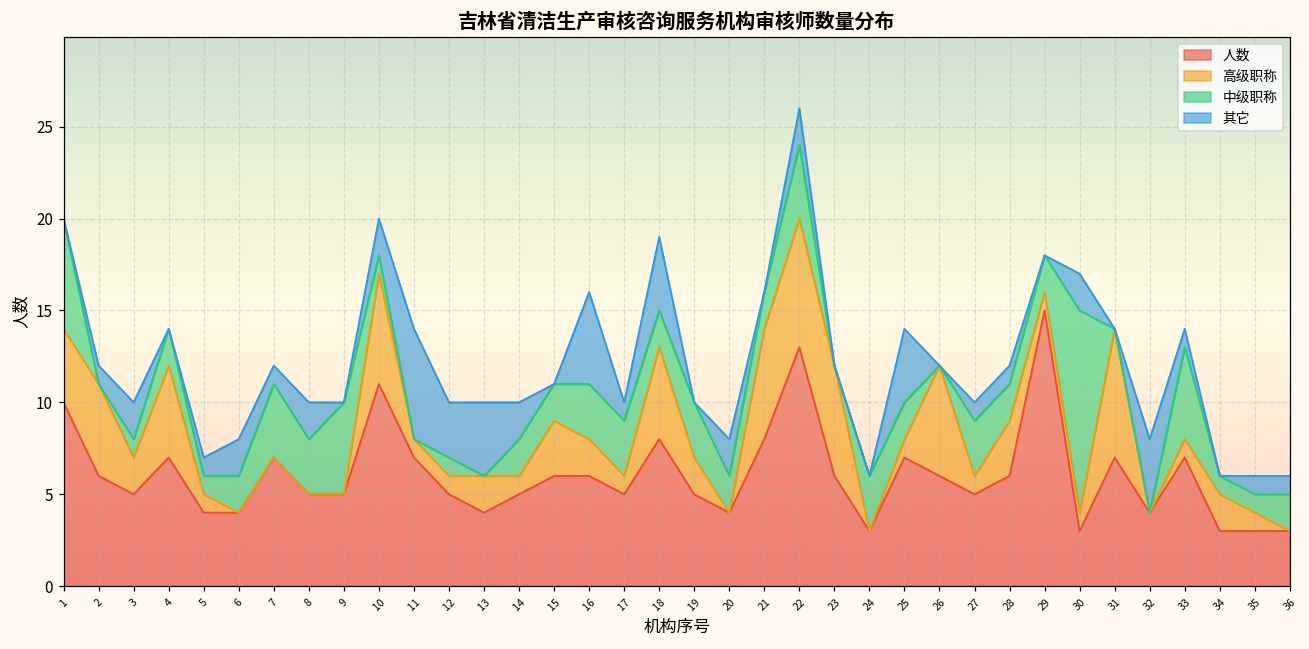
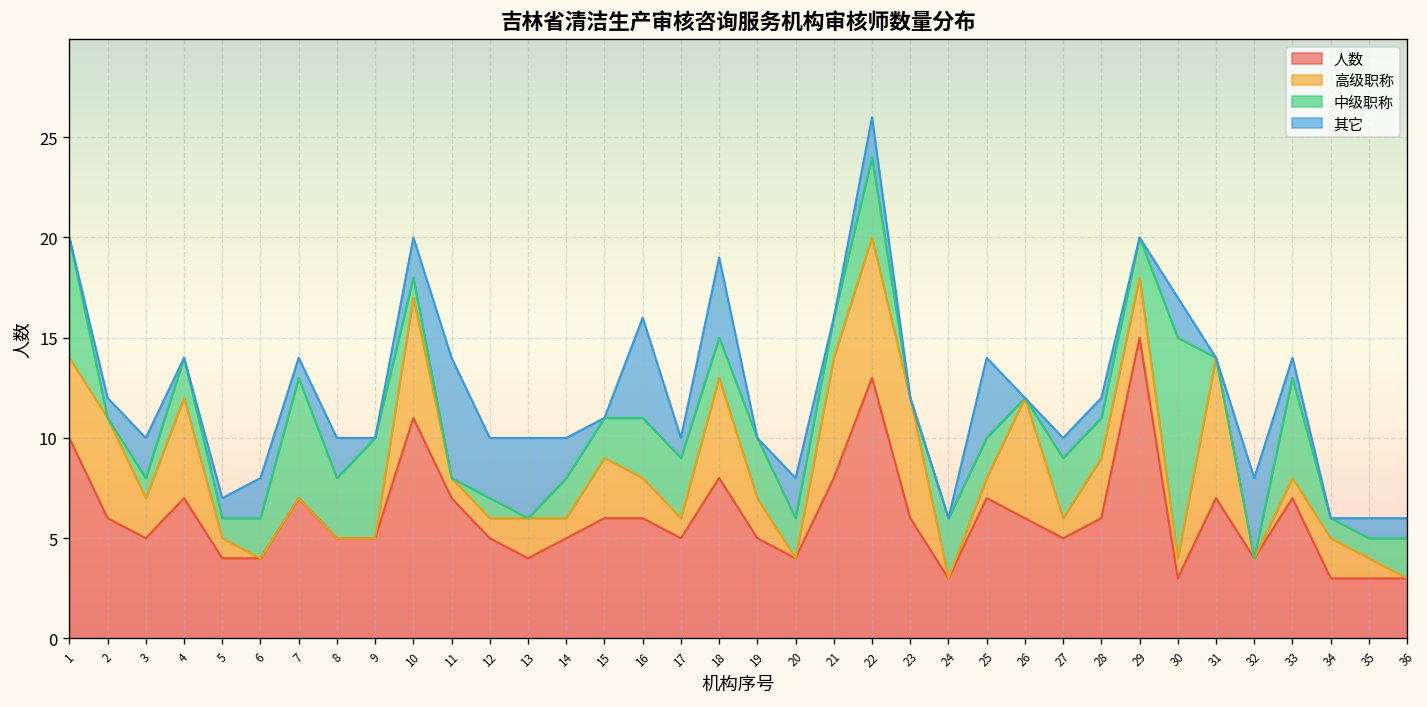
中级职称, 7: 4 -> 6
高级职称, 29: 1 -> 3
